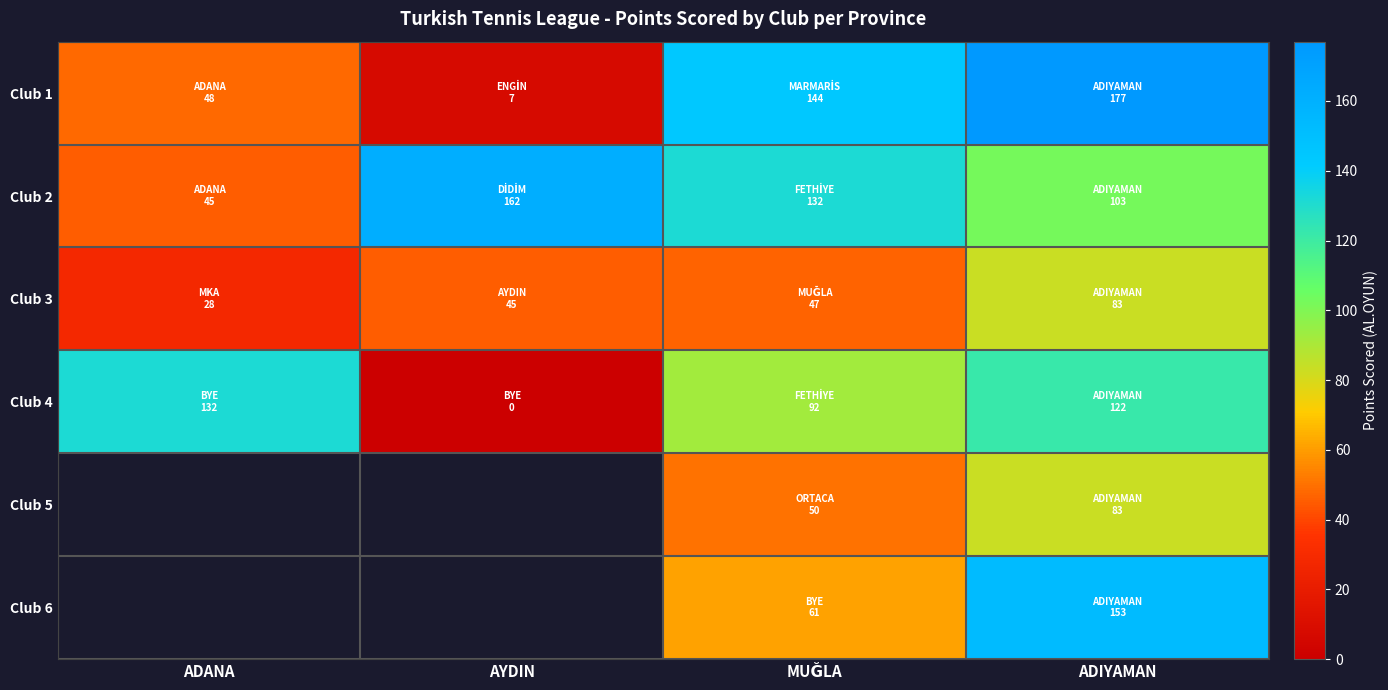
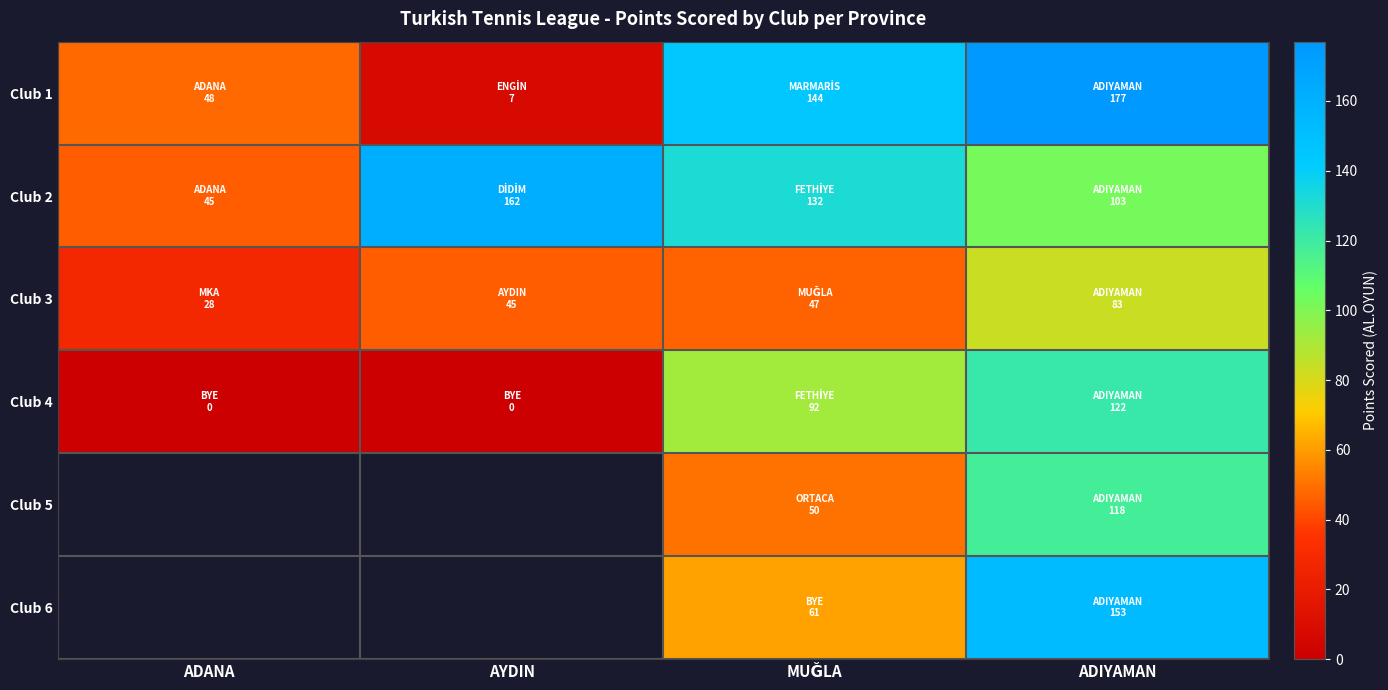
Club 4, ADANA: 132 -> 0
Club 5, ADIYAMAN: 83 -> 118
